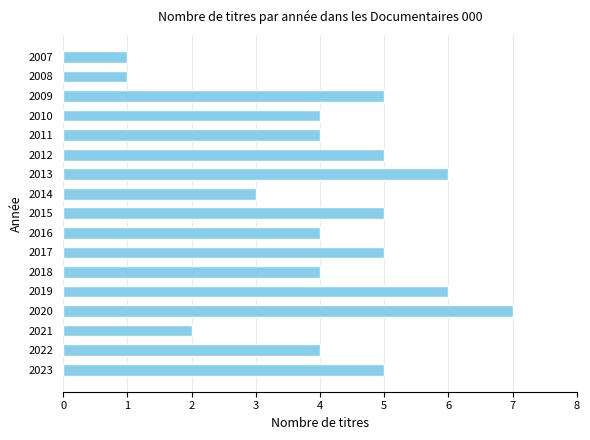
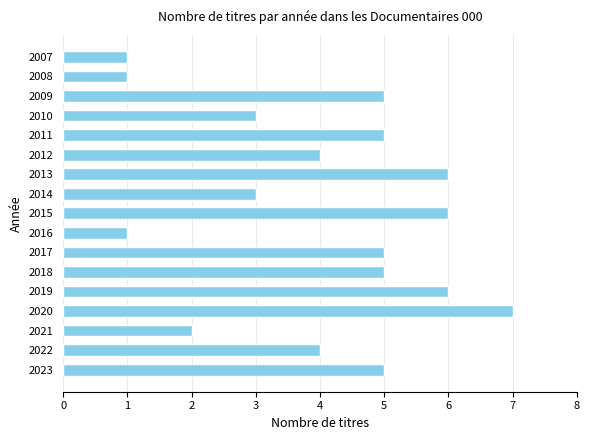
2010: 4 -> 3
2011: 4 -> 5
2012: 5 -> 4
2015: 5 -> 6
2016: 4 -> 1
2018: 4 -> 5
